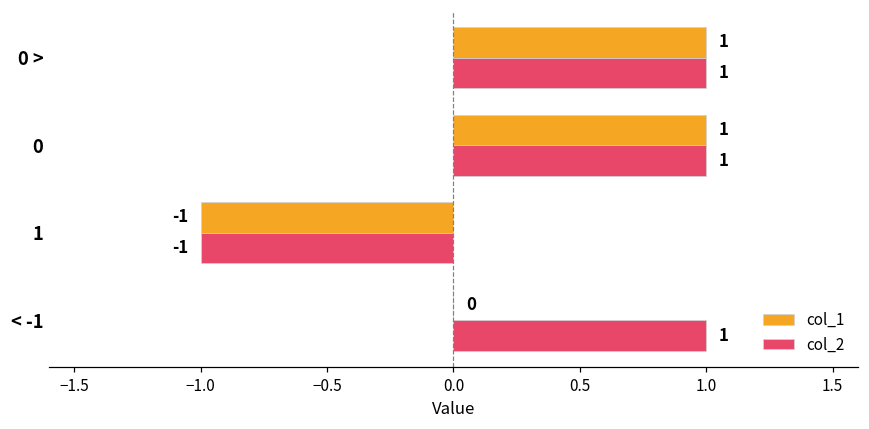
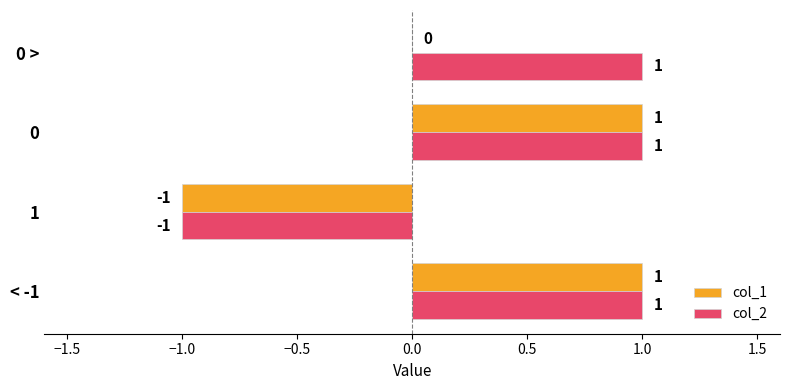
col_1, 0 >: 1 -> 0
col_1, < -1: 0 -> 1
